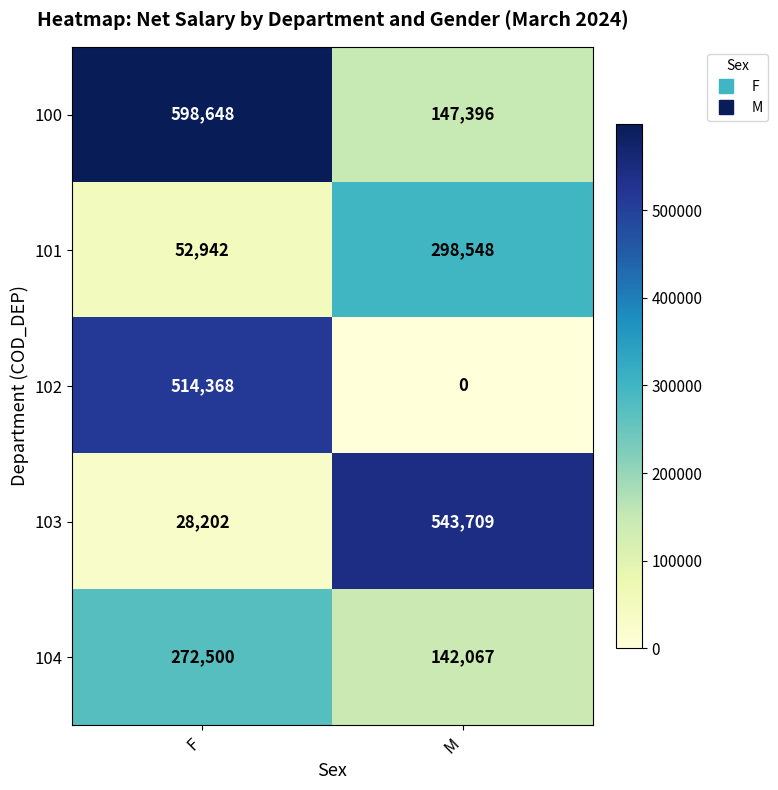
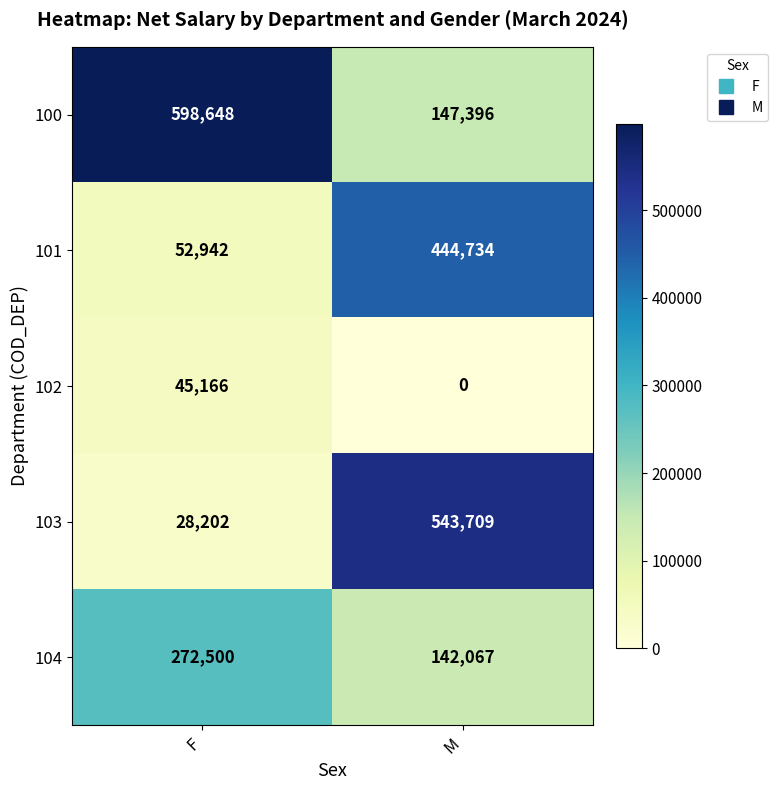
101, M: 298,548 -> 444,734
102, F: 514,368 -> 45,166
